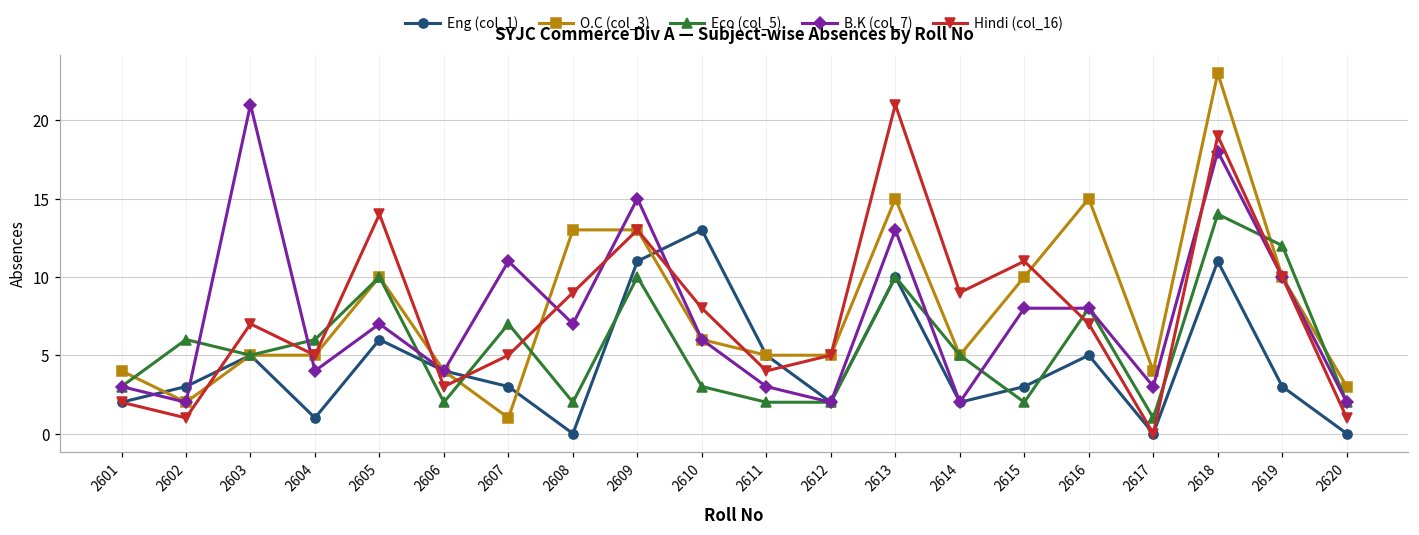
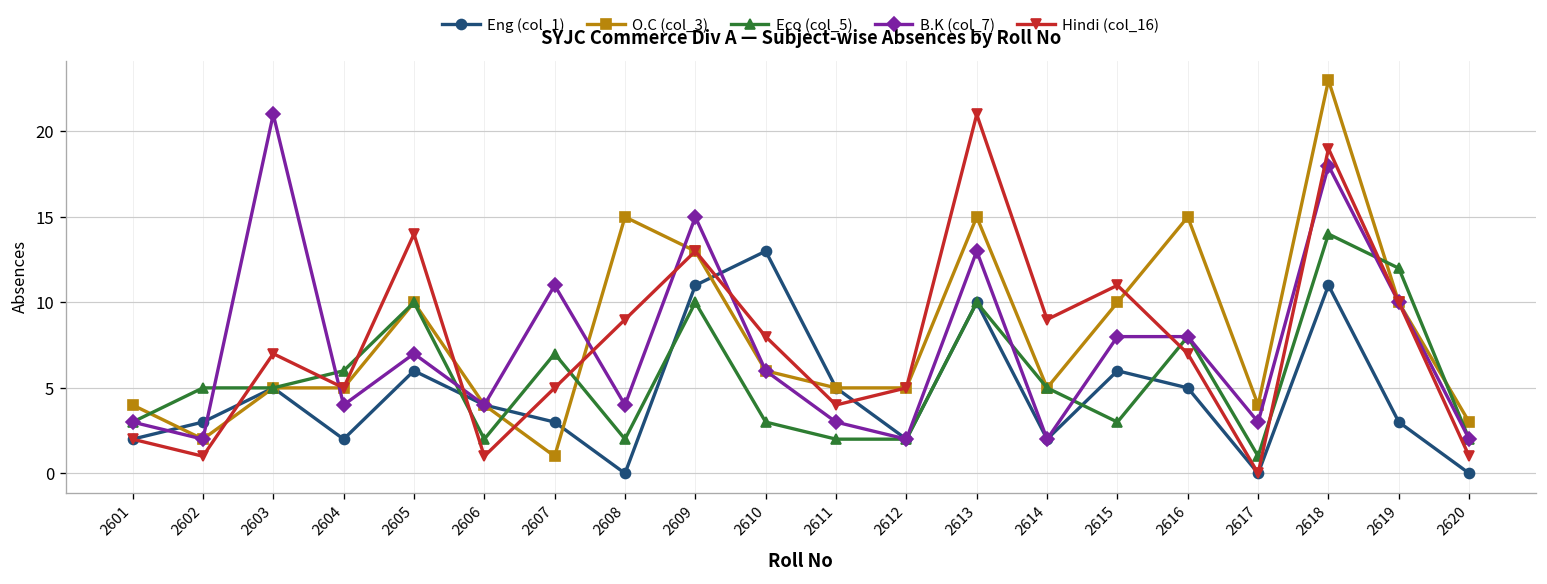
Eco (col_5), 2602: 6 -> 5
Eng (col_1), 2604: 1 -> 2
Hindi (col_16), 2606: 3 -> 1
O.C (col_3), 2608: 13 -> 15
B.K (col_7), 2608: 7 -> 4
Eng (col_1), 2615: 3 -> 6
Eco (col_5), 2615: 2 -> 3
